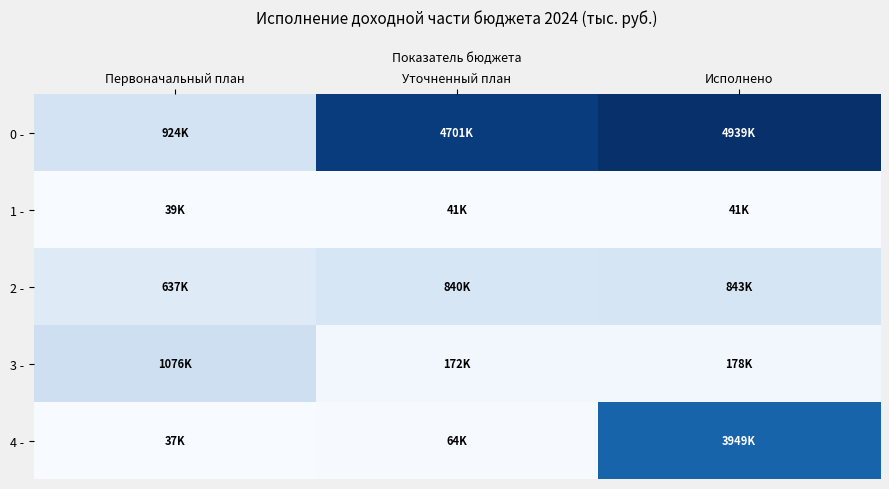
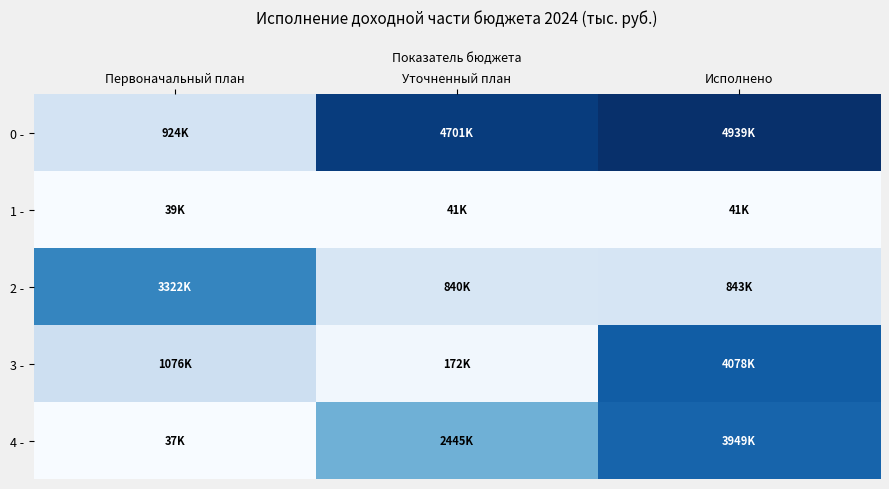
2 -, Первоначальный план: 637K -> 3322K
3 -, Исполнено: 178K -> 4078K
4 -, Уточненный план: 64K -> 2445K
